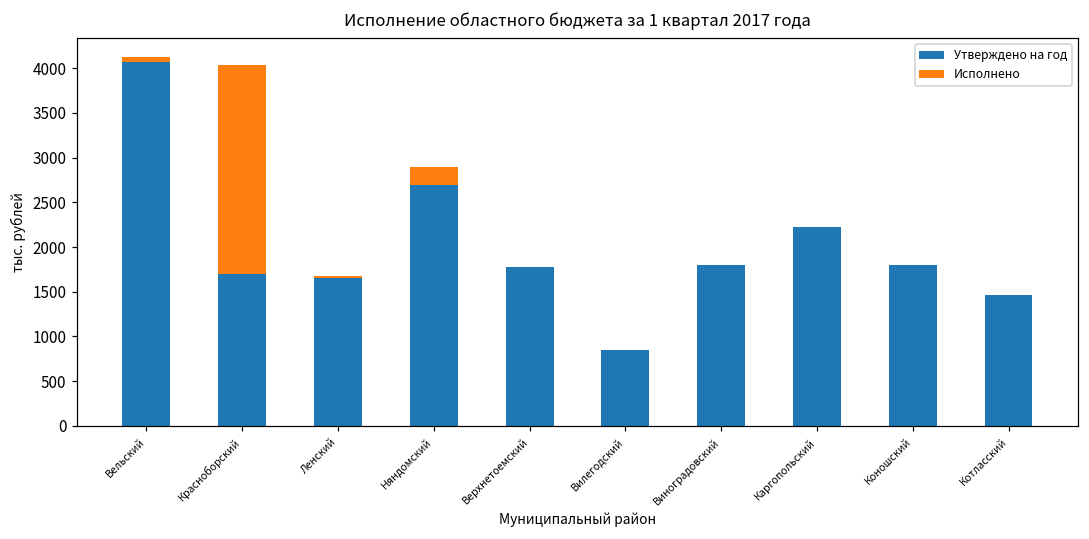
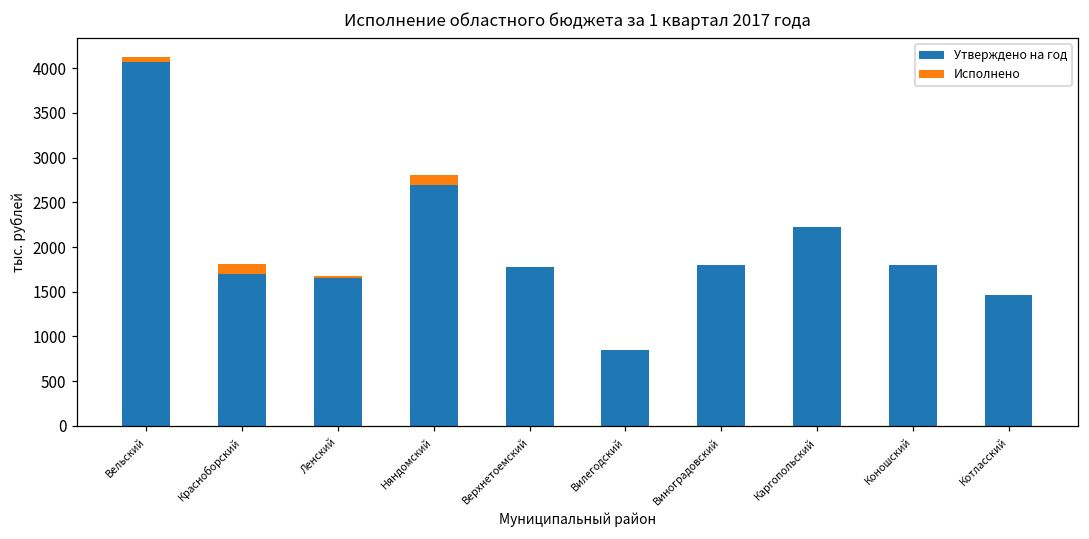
Исполнено, Красноборский: 2300 -> 100
Исполнено, Няндомский: 200 -> 100
